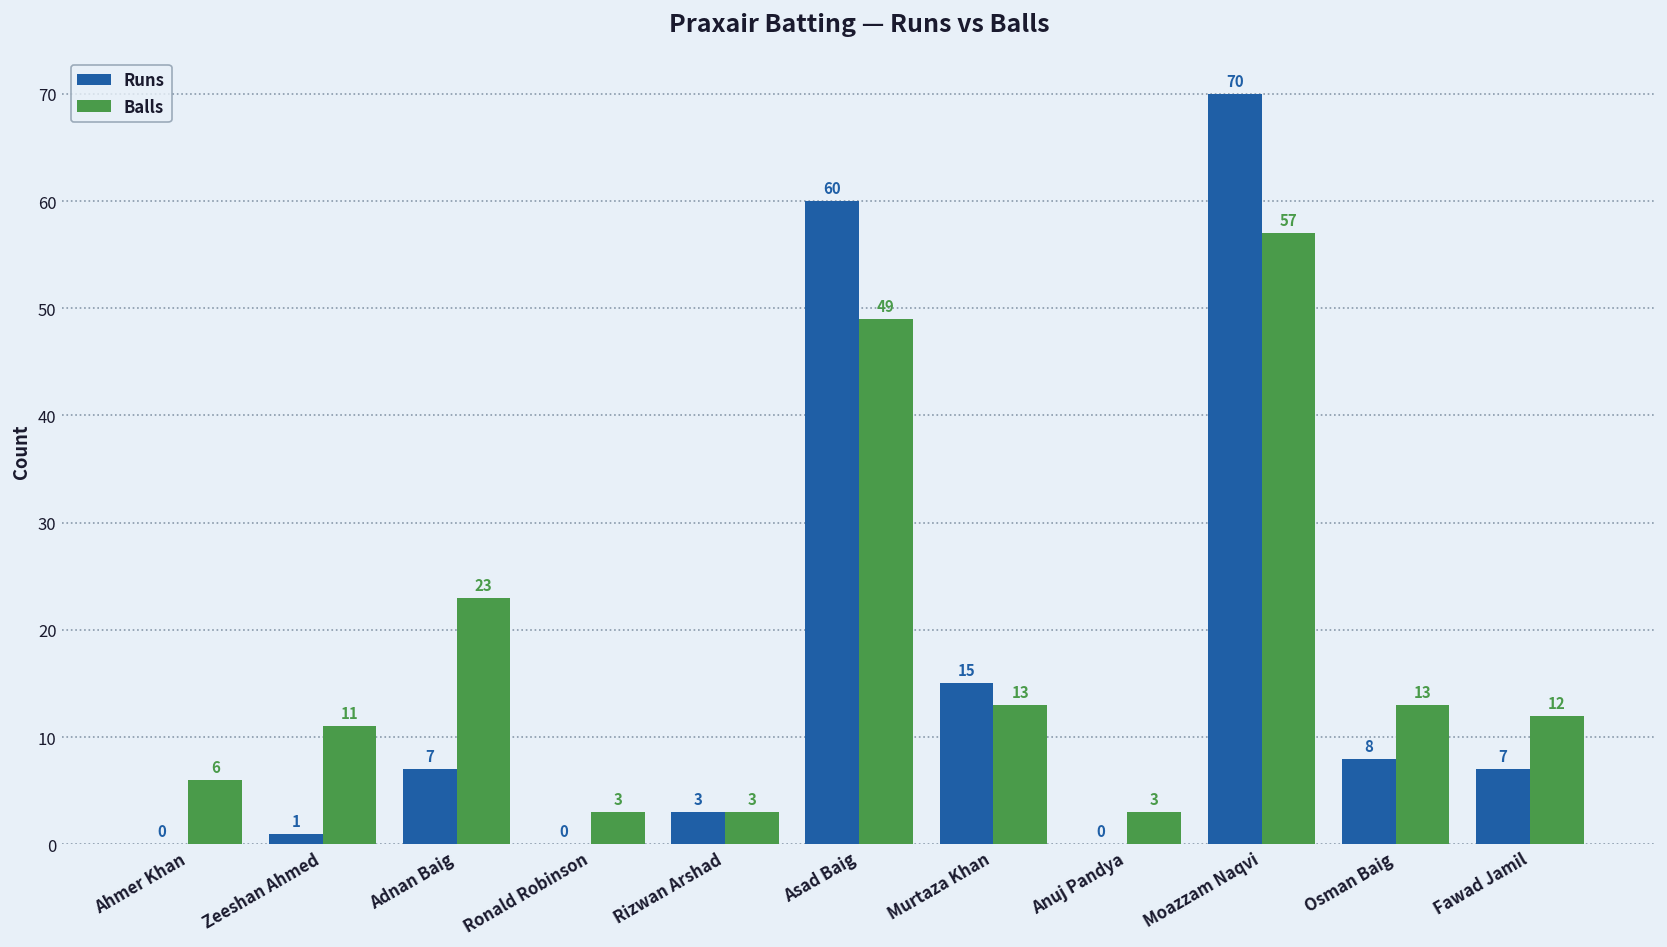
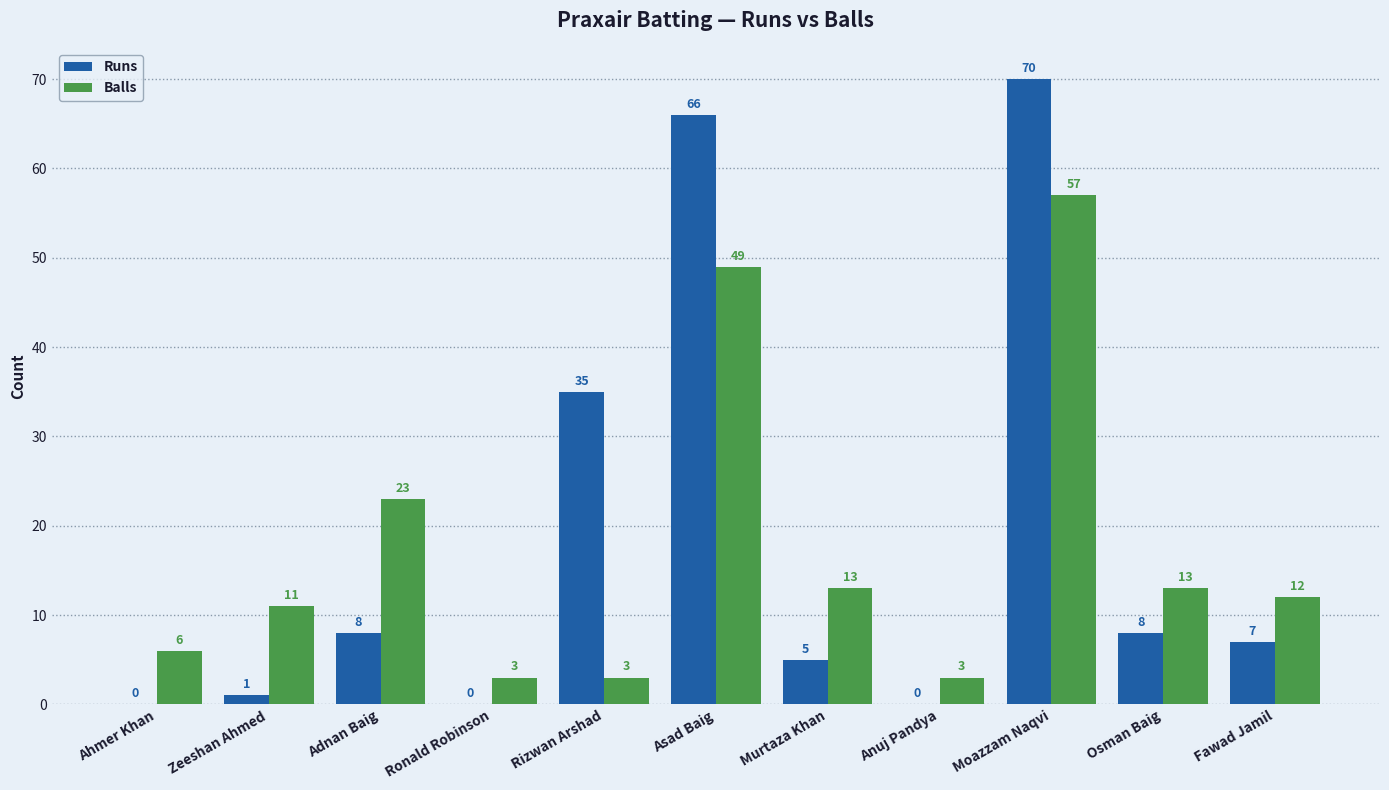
Runs, Adnan Baig: 7 -> 8
Runs, Rizwan Arshad: 3 -> 35
Runs, Asad Baig: 60 -> 66
Runs, Murtaza Khan: 15 -> 5
